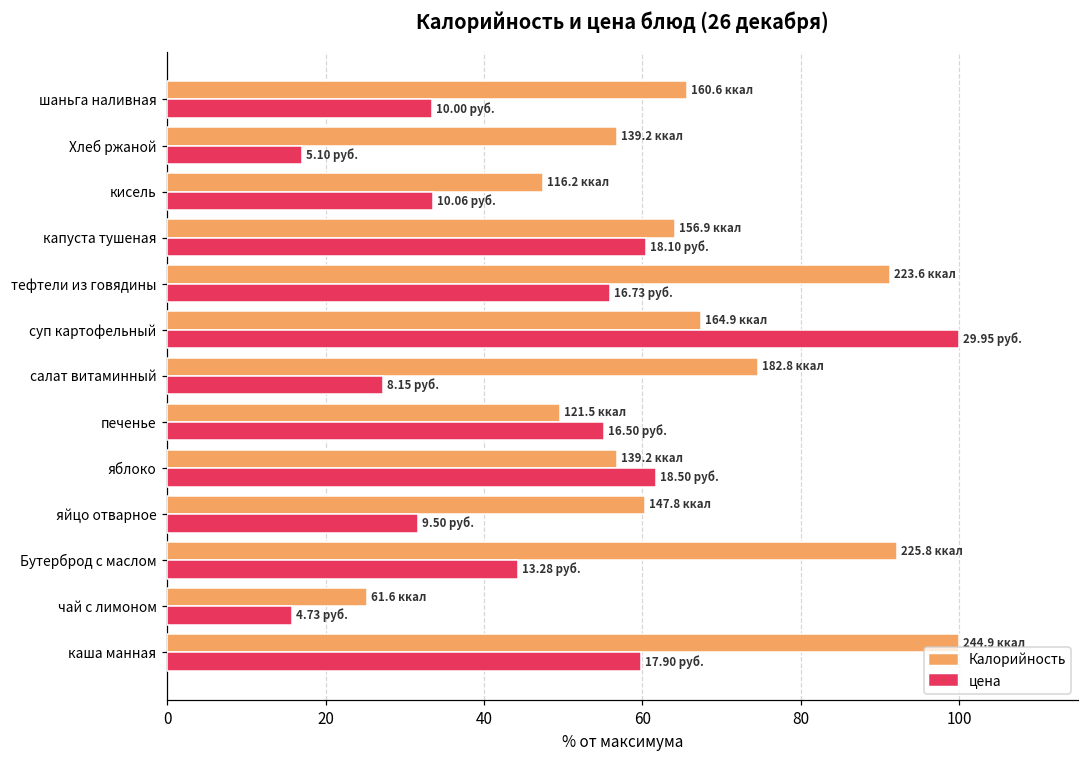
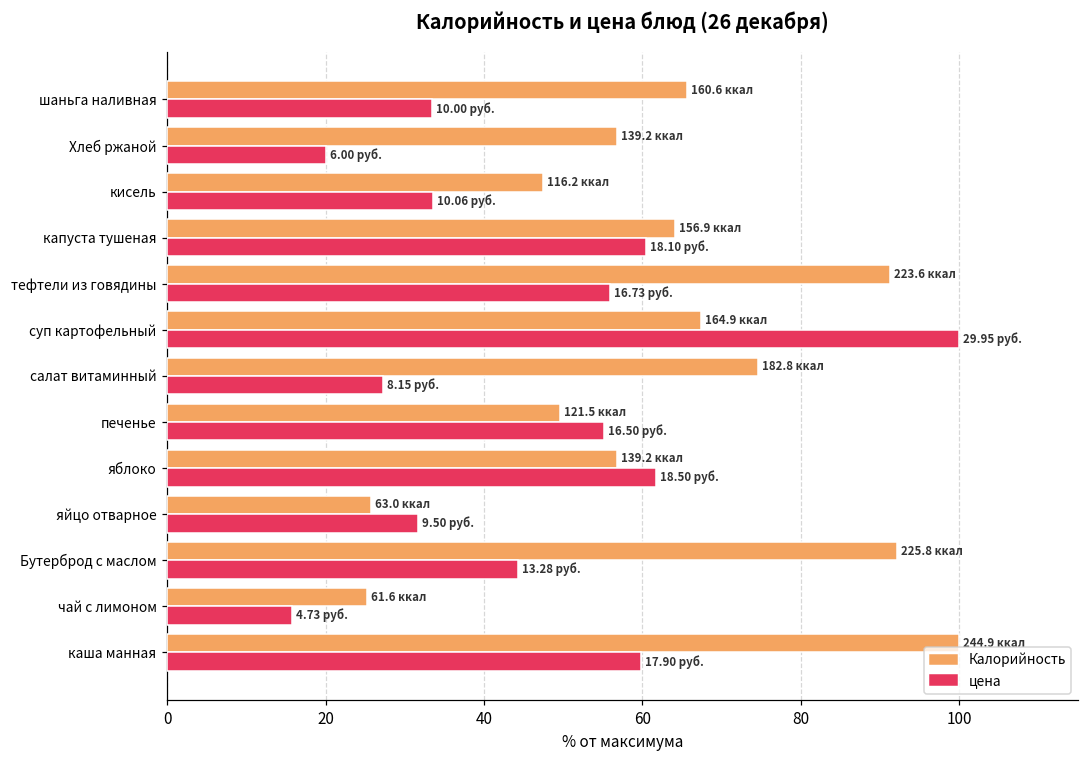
цена, Хлеб ржаной: 5.10 -> 6.00
Калорийность, яйцо отварное: 147.8 -> 63.0
